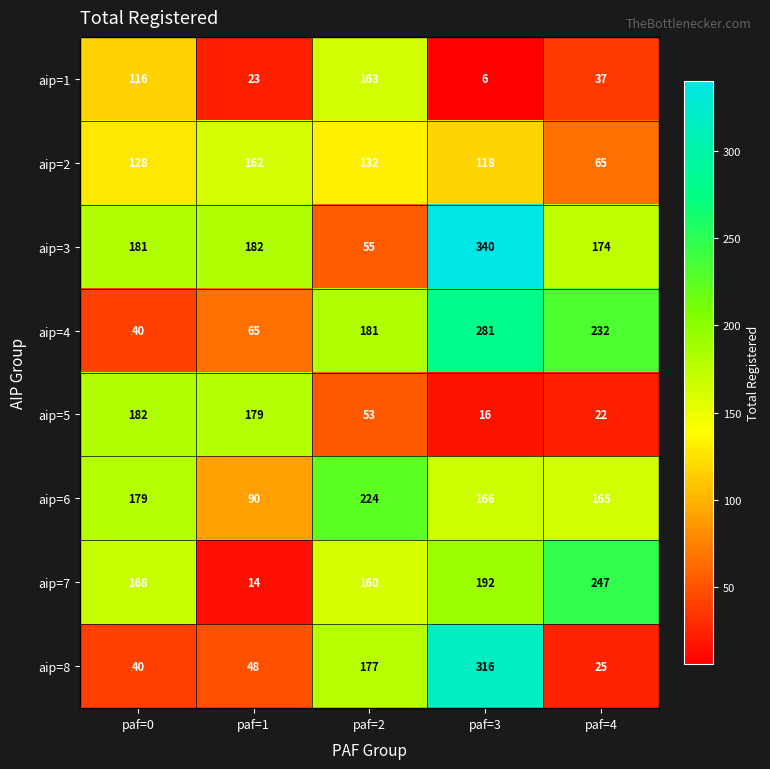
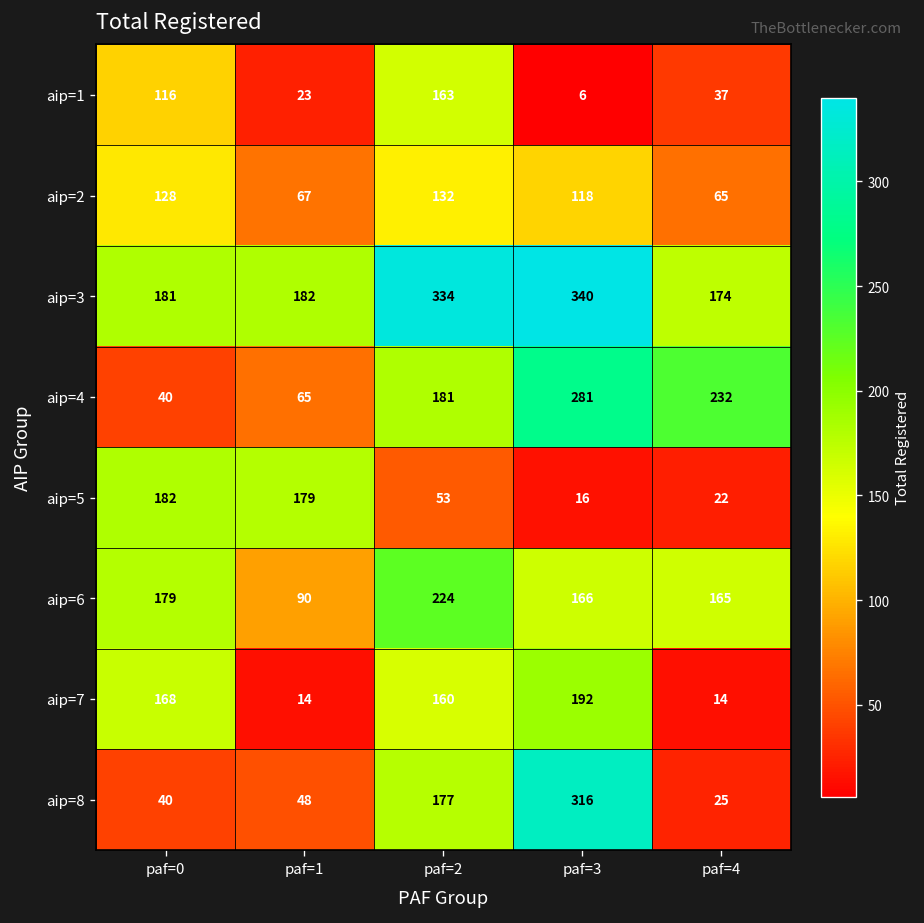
aip=2, paf=1: 162 -> 67
aip=3, paf=2: 55 -> 334
aip=7, paf=4: 247 -> 14
